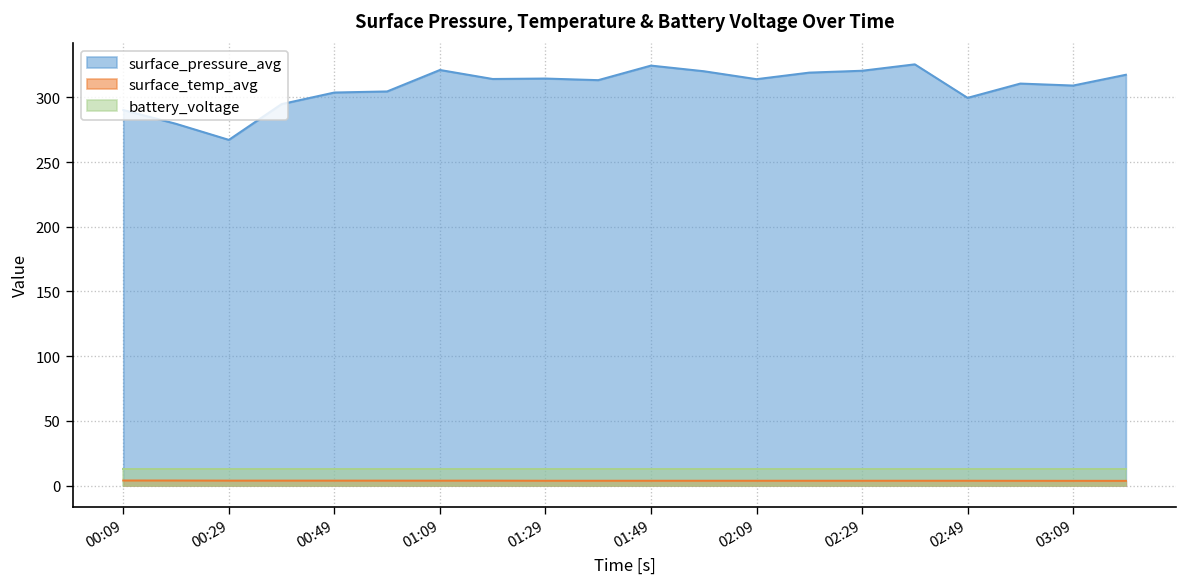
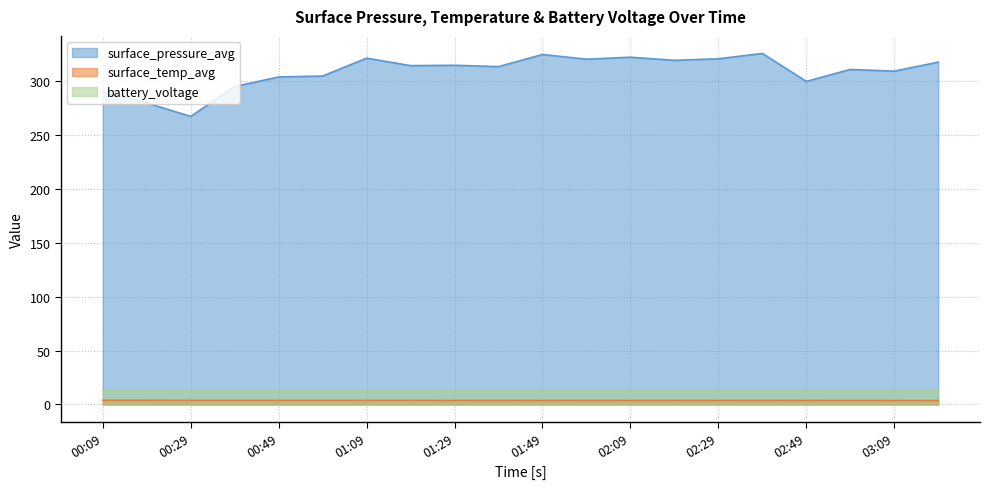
surface_pressure_avg, 02:09: 314 -> 322
